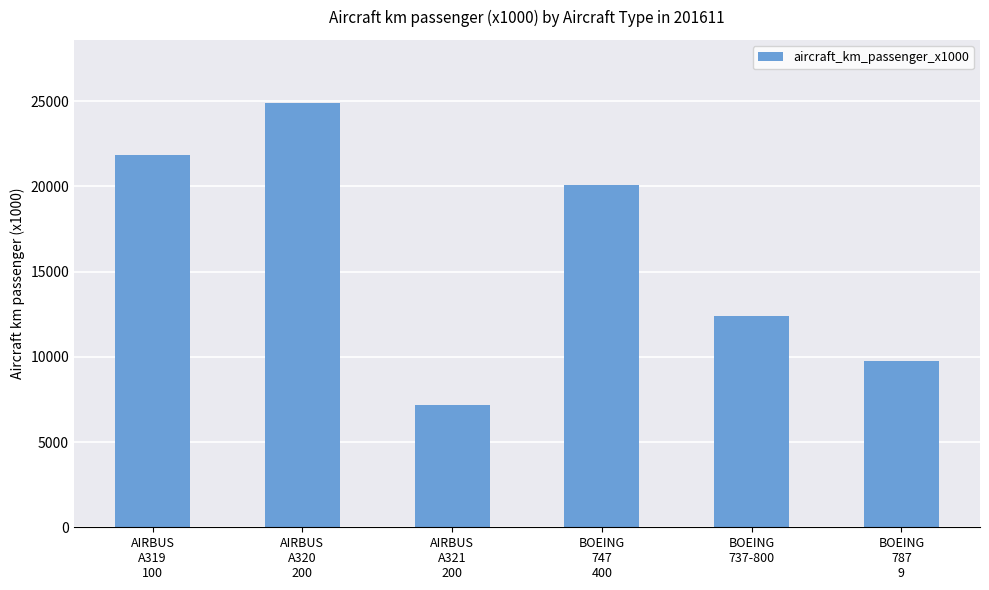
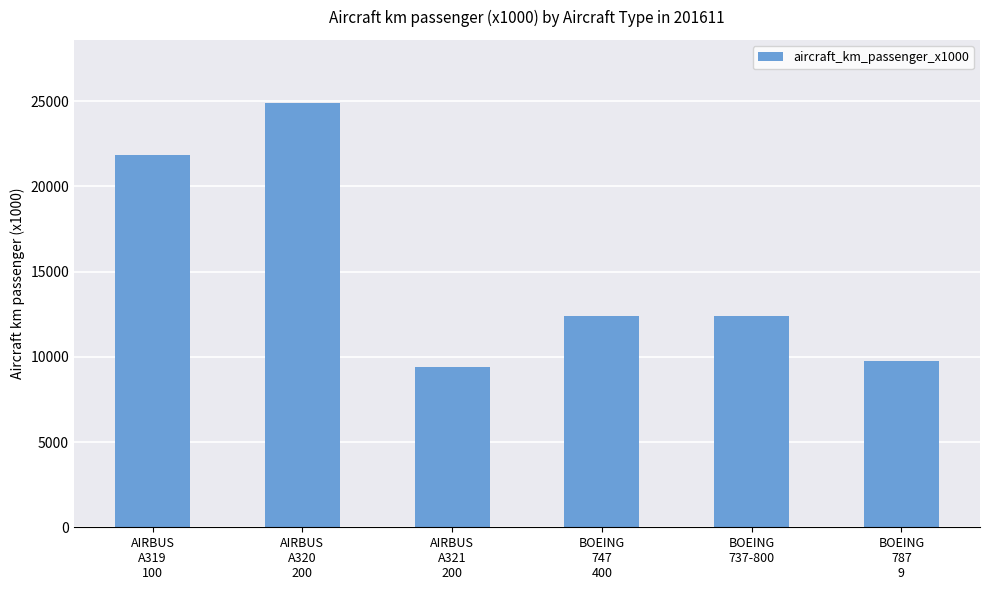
AIRBUS A321 200: 7200 -> 9400
BOEING 747 400: 20100 -> 12400
